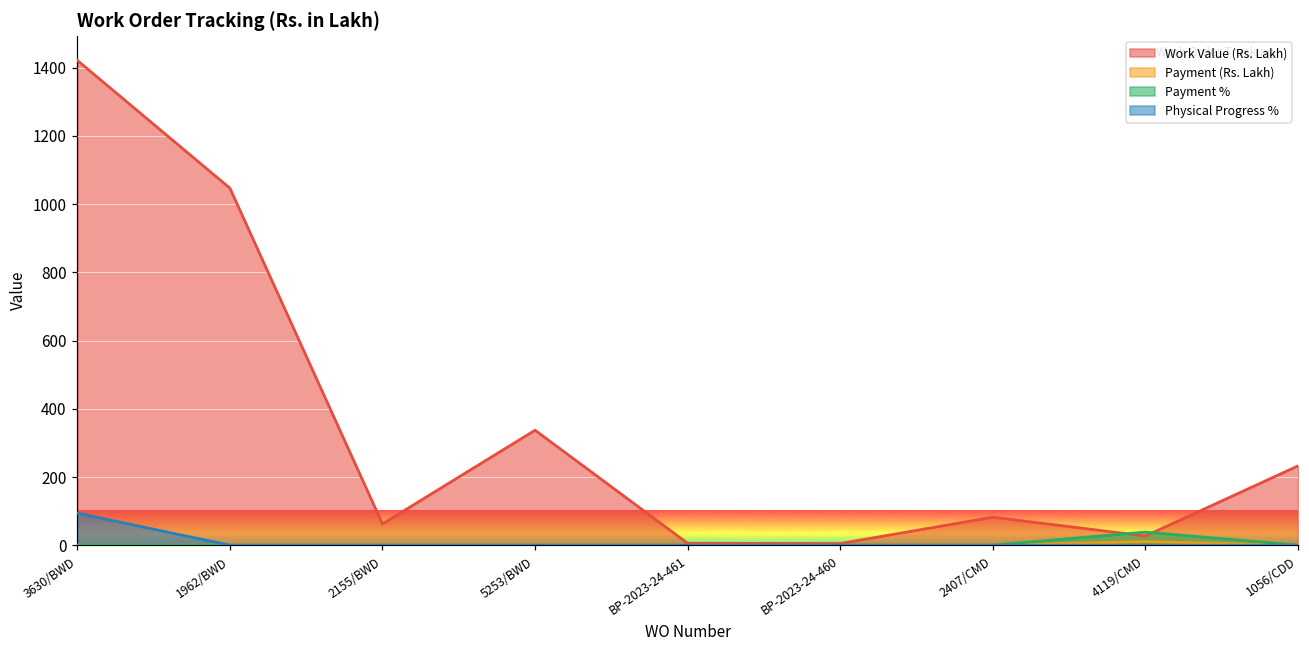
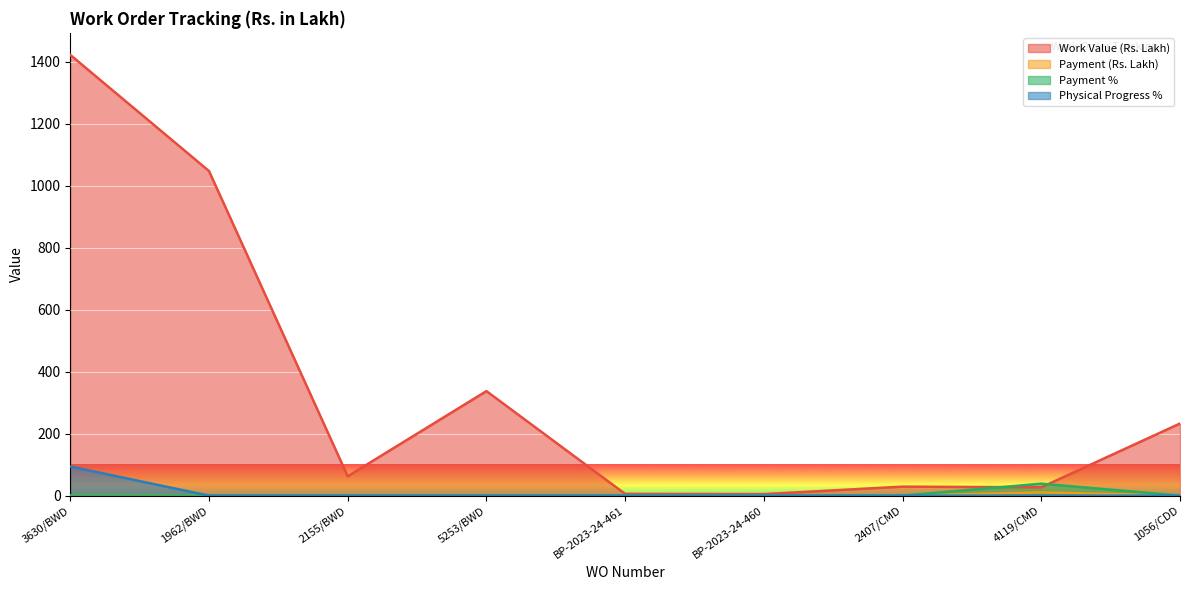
Work Value (Rs. Lakh), 2407/CMD: 80 -> 30
